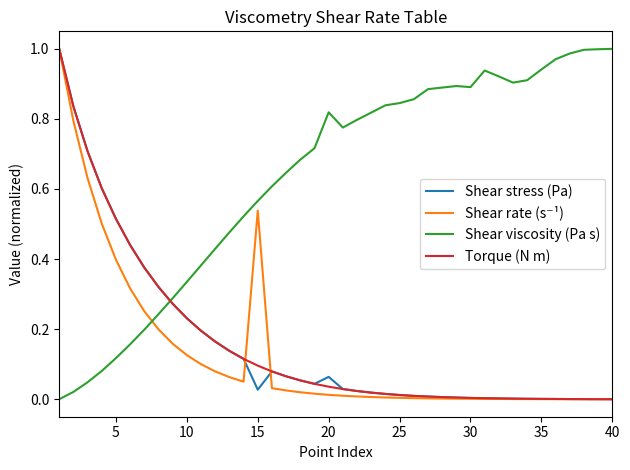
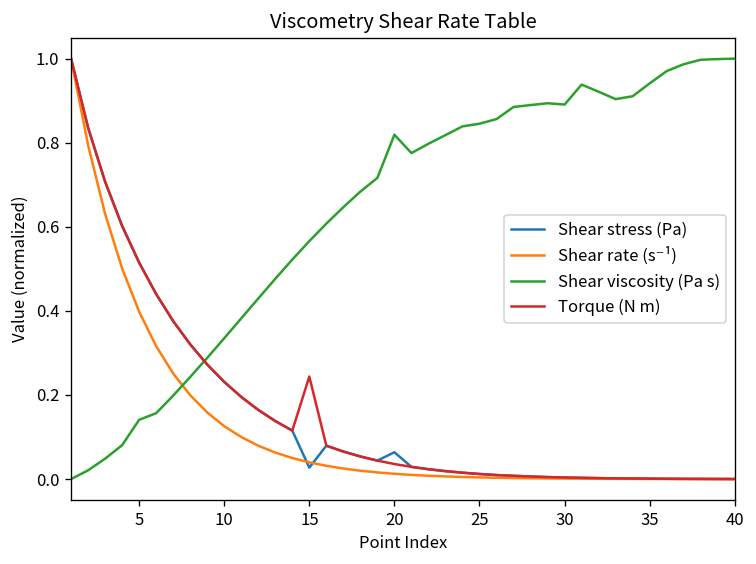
Shear viscosity (Pa s), 5: 0.12 -> 0.14
Shear rate (s⁻¹), 15: 0.54 -> 0.04
Torque (N m), 15: 0.10 -> 0.24
